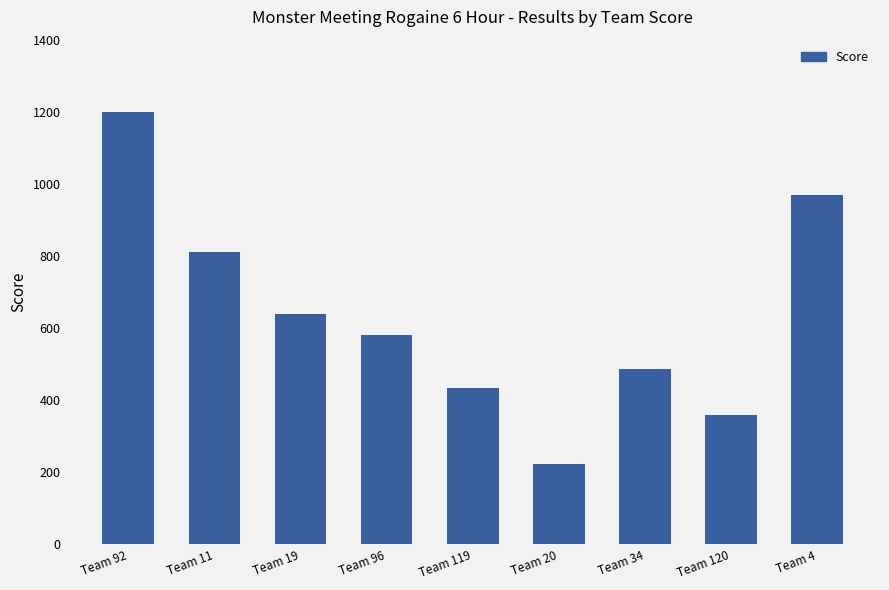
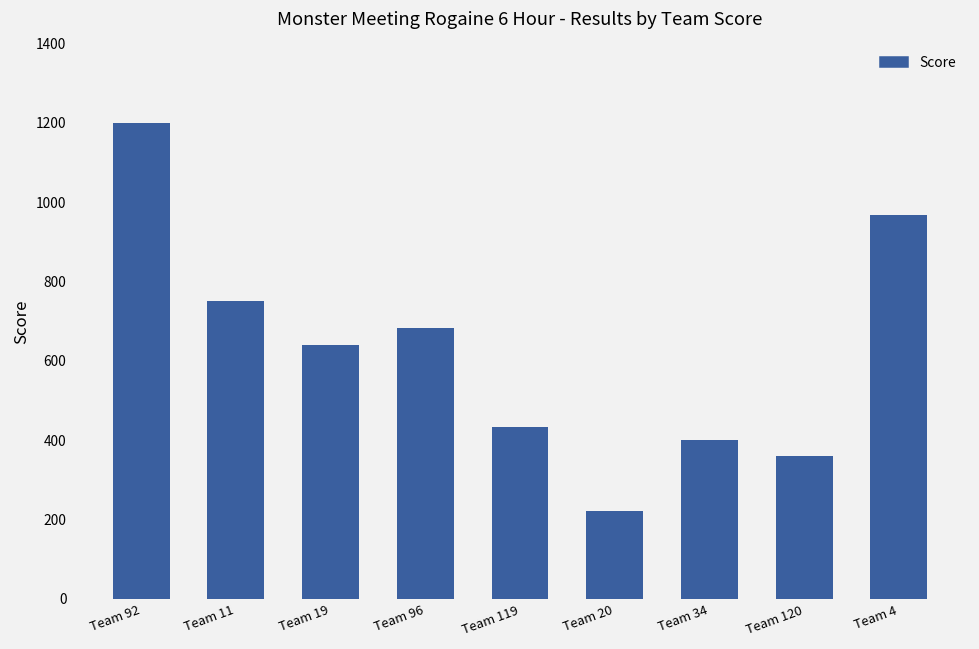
Team 11: 810 -> 750
Team 96: 580 -> 680
Team 34: 490 -> 400
